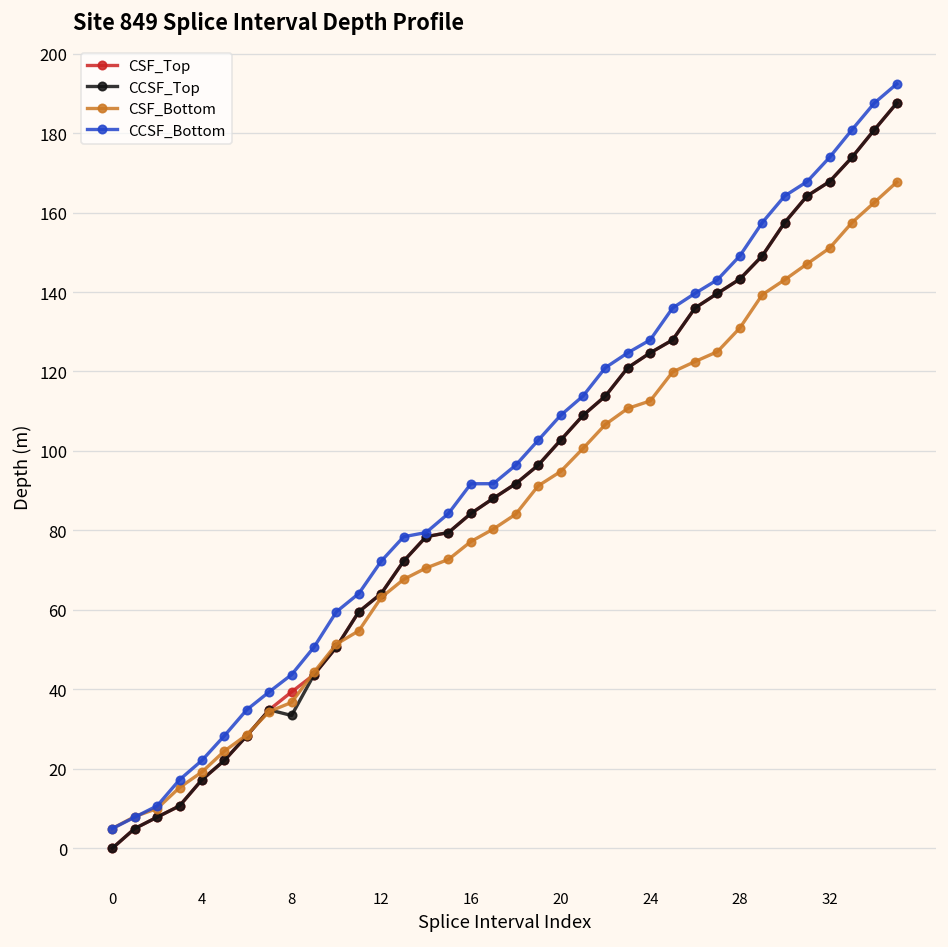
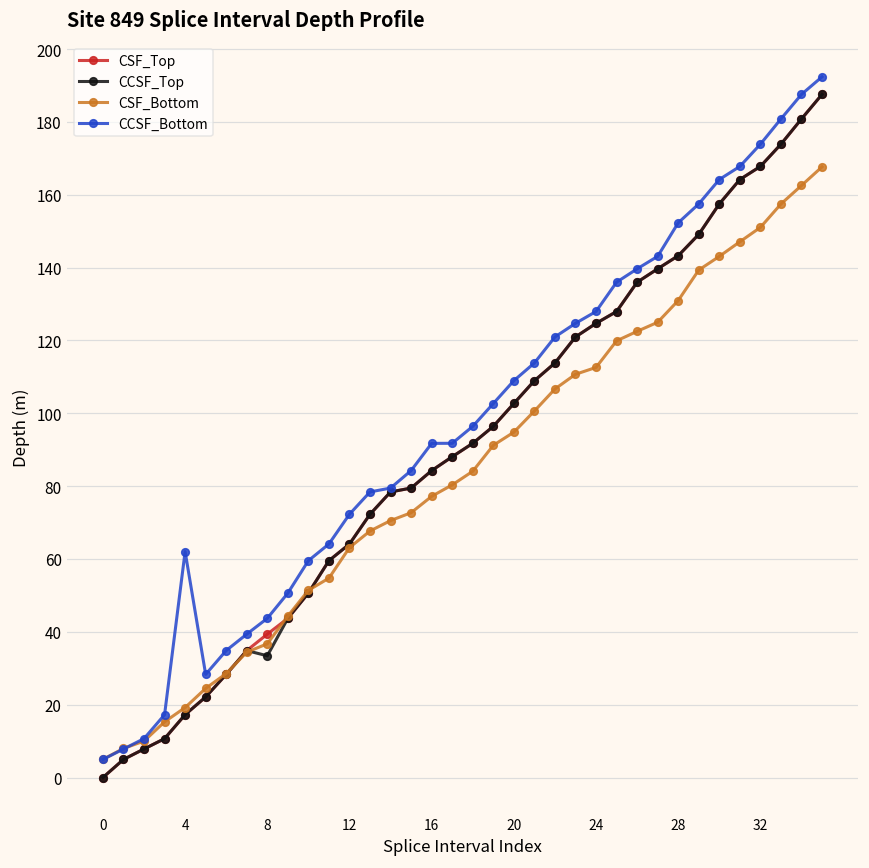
CCSF_Bottom, 4: 22 -> 62
CCSF_Bottom, 28: 149 -> 152
